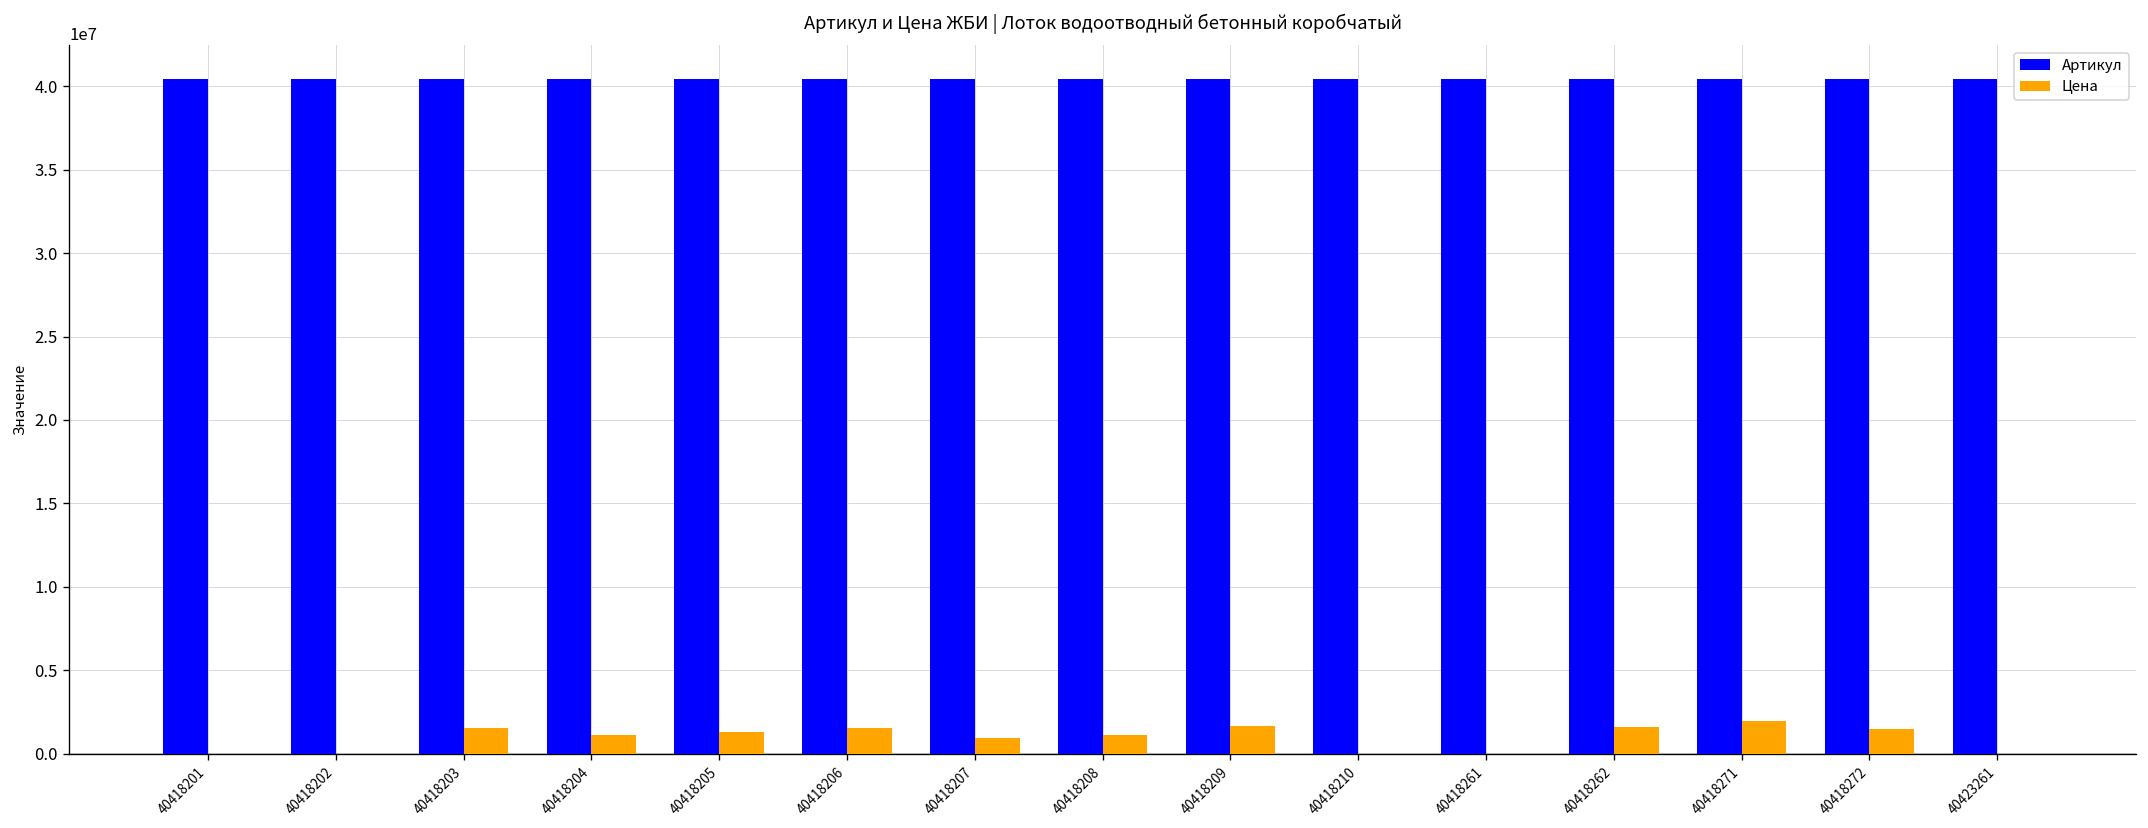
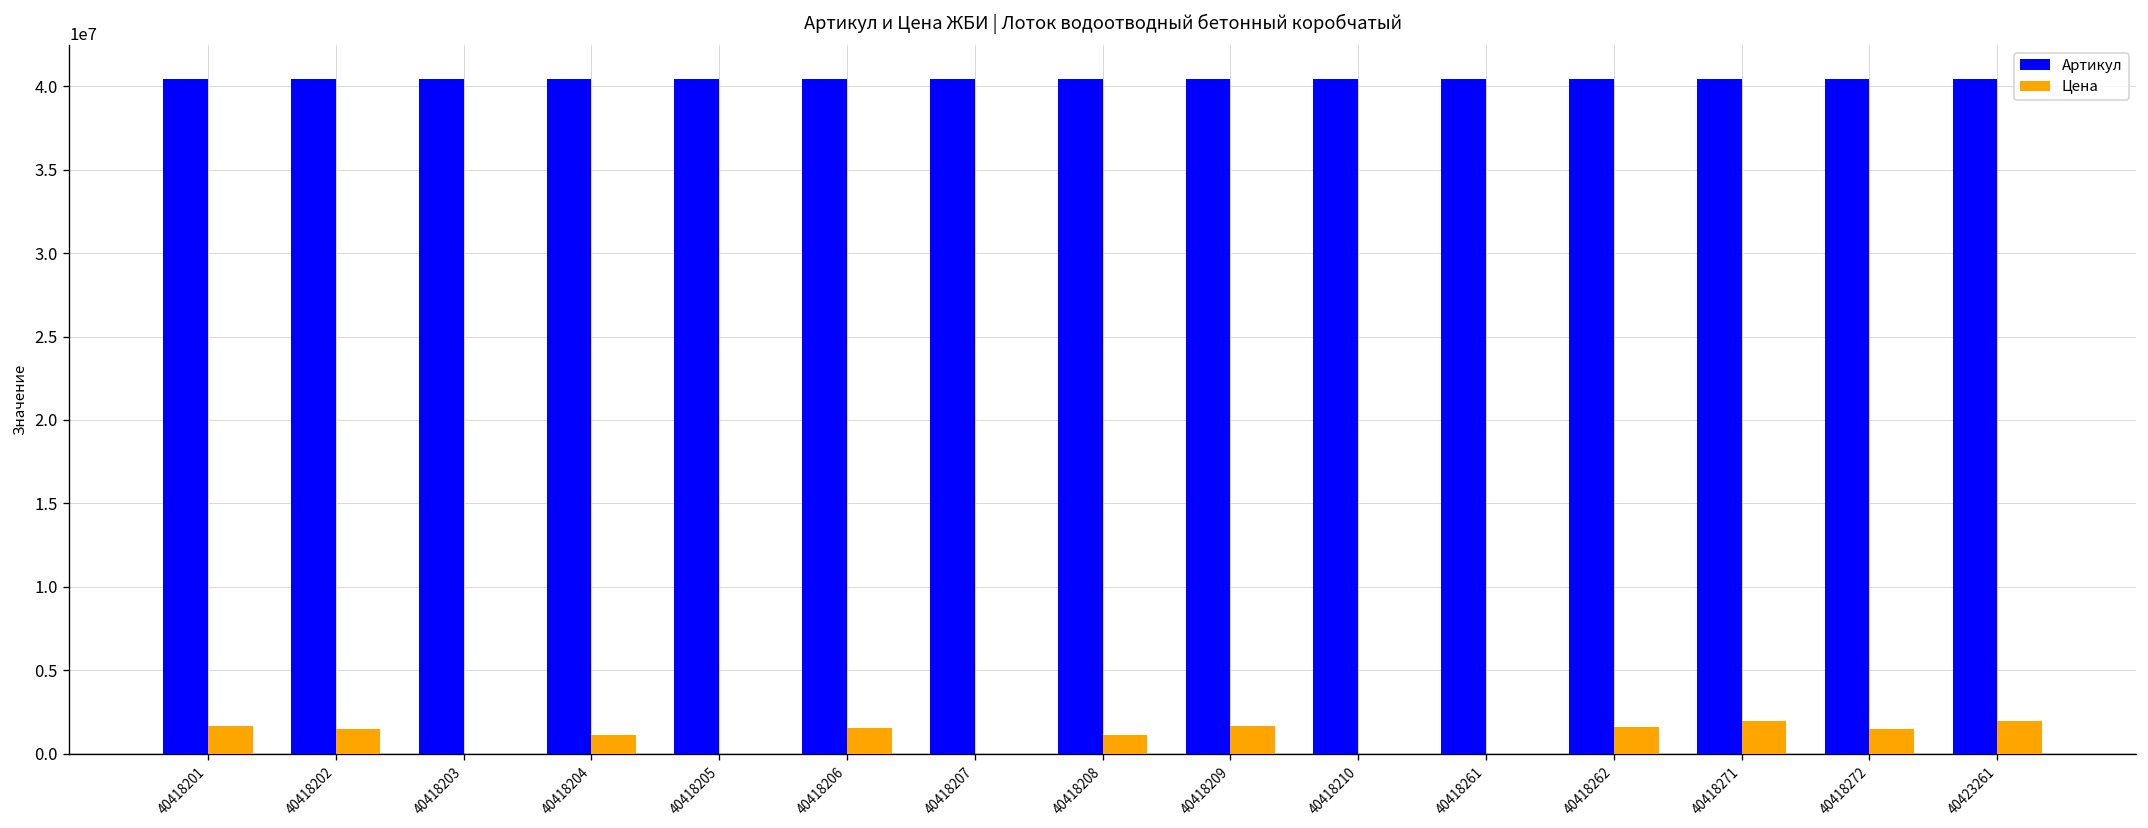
Цена, 40418201: 0 -> 1600000
Цена, 40418202: 0 -> 1500000
Цена, 40418203: 1500000 -> 0
Цена, 40418205: 1300000 -> 0
Цена, 40418207: 900000 -> 0
Цена, 40423261: 0 -> 2000000
